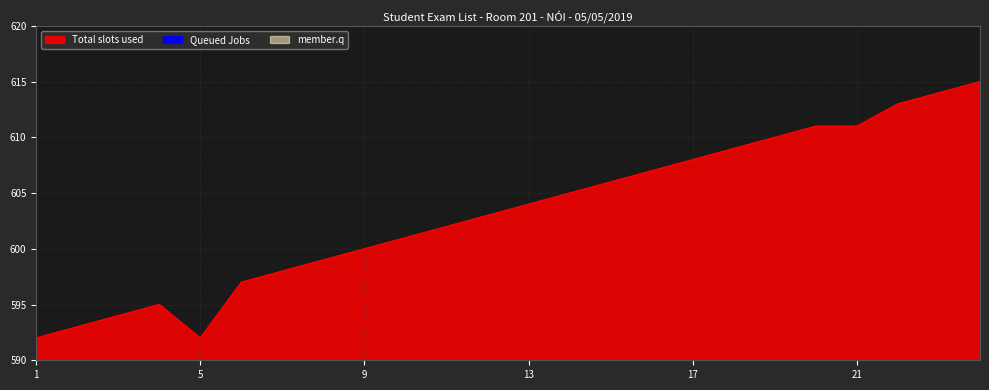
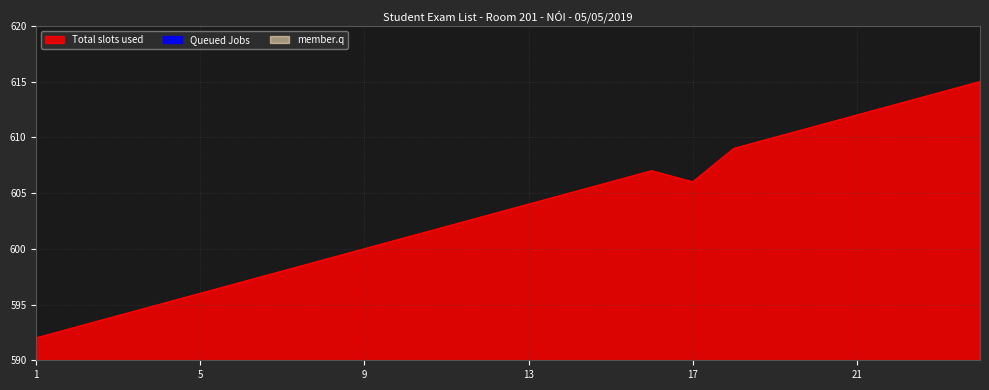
Total slots used, 5: 592 -> 596
Total slots used, 17: 608 -> 606
Total slots used, 21: 611 -> 612
